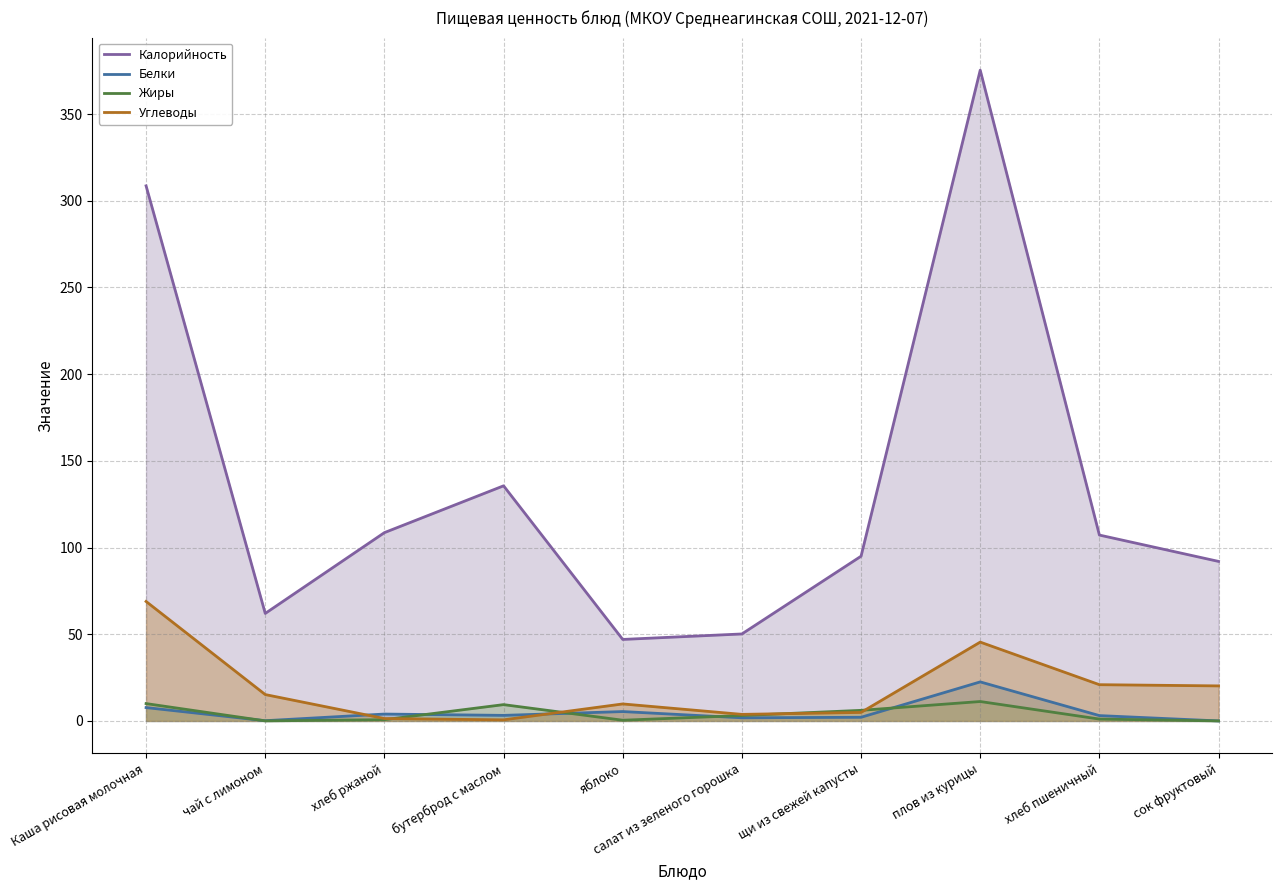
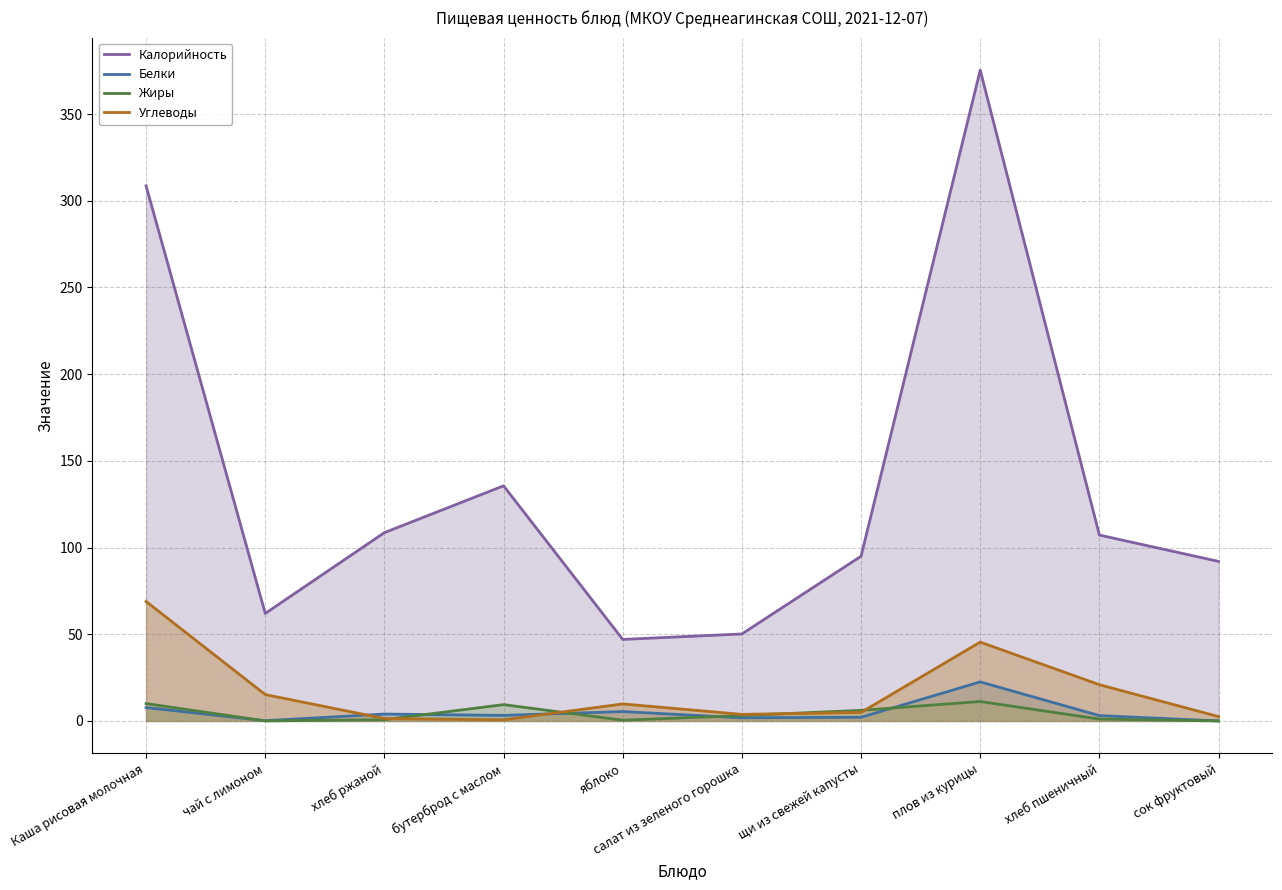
Углеводы, сок фруктовый: 20 -> 3
